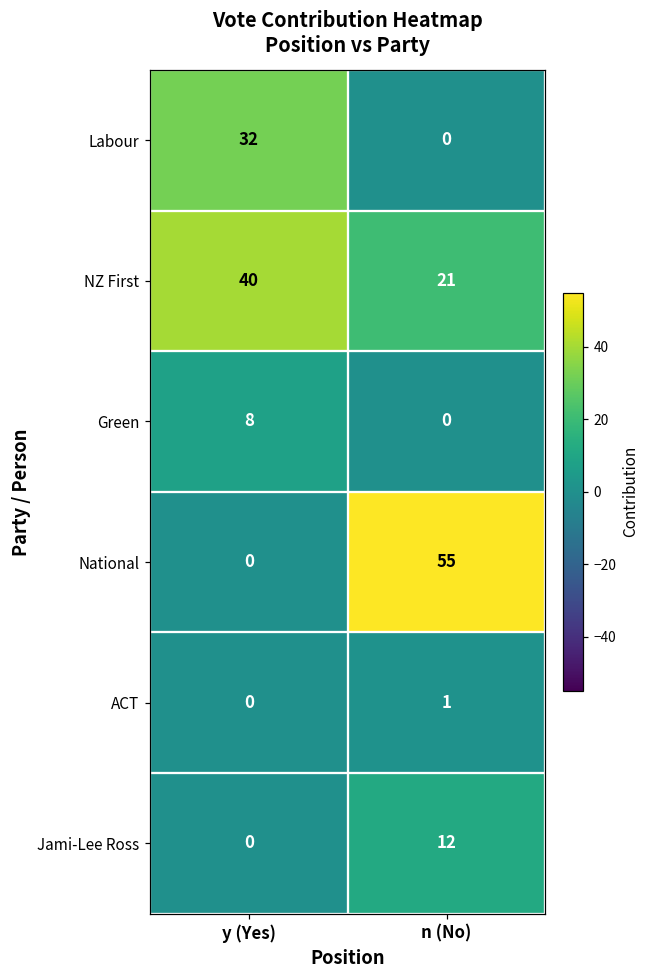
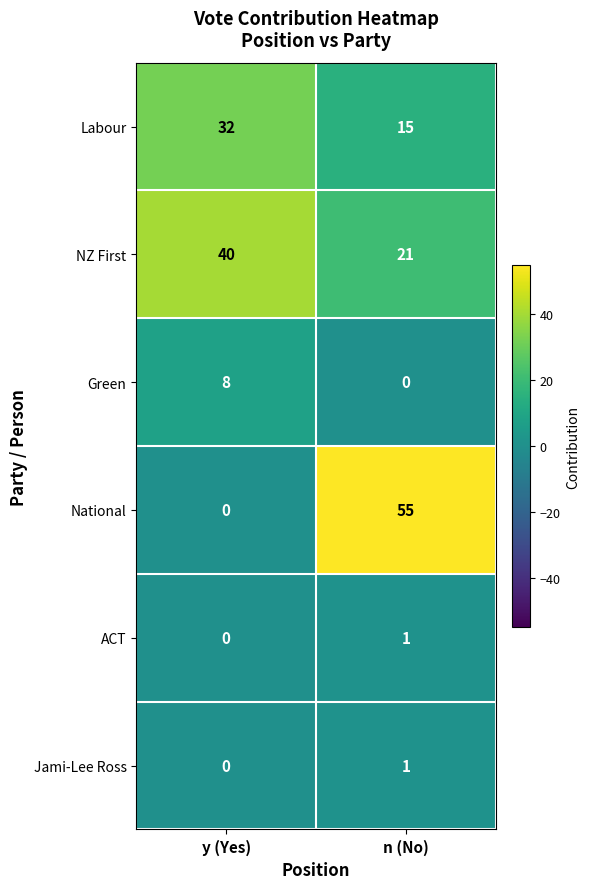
Labour, n (No): 0 -> 15
Jami-Lee Ross, n (No): 12 -> 1
